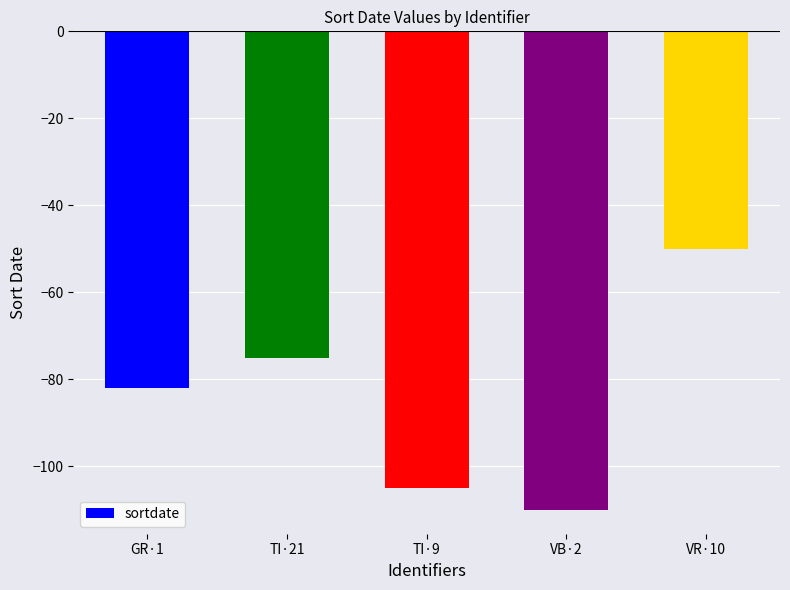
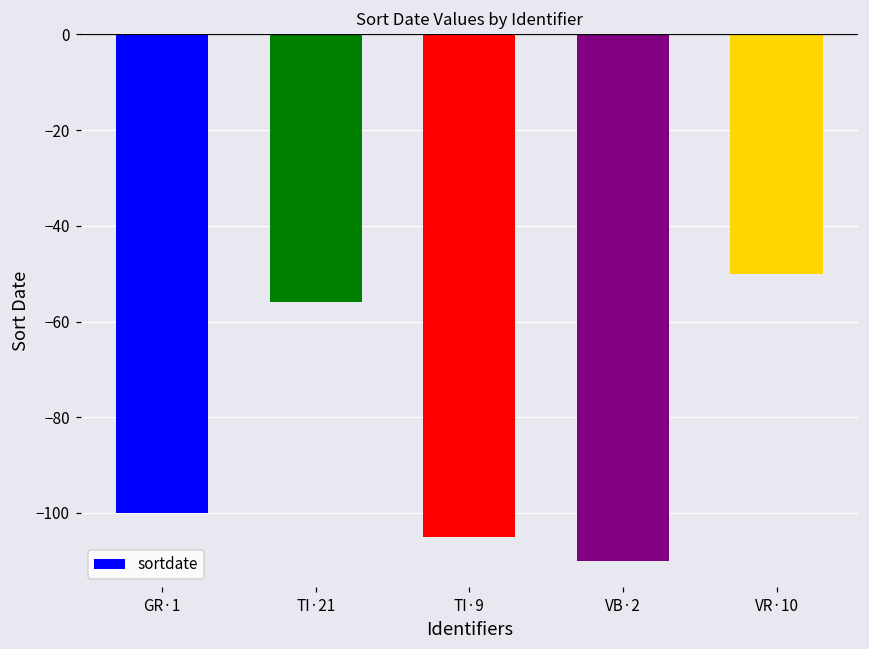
GR·1: -82 -> -100
TI·21: -75 -> -56
